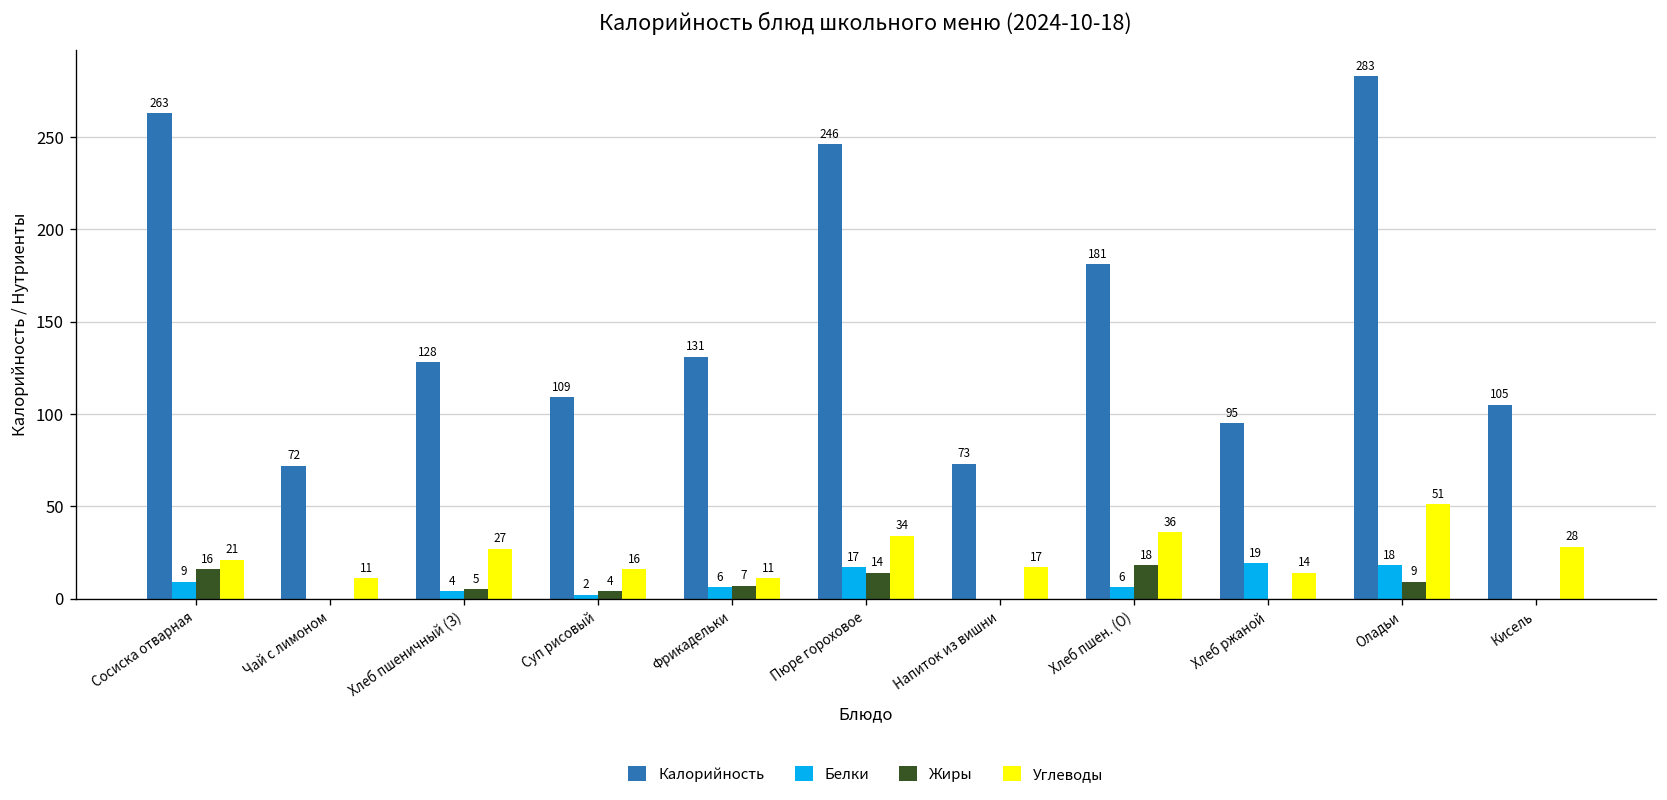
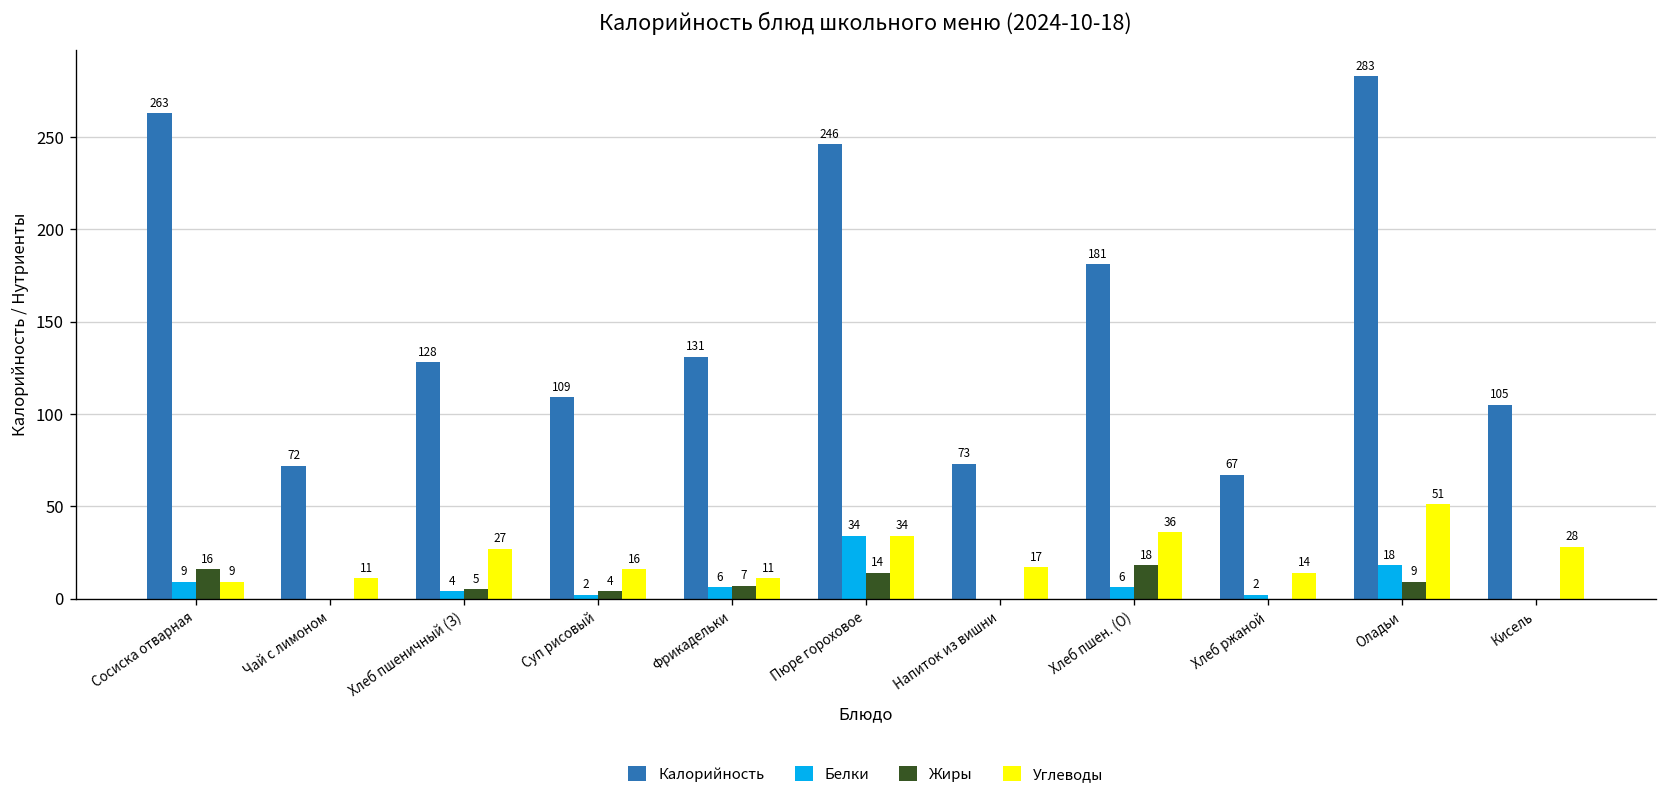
Углеводы, Сосиска отварная: 21 -> 9
Белки, Пюре гороховое: 17 -> 34
Калорийность, Хлеб ржаной: 95 -> 67
Белки, Хлеб ржаной: 19 -> 2
